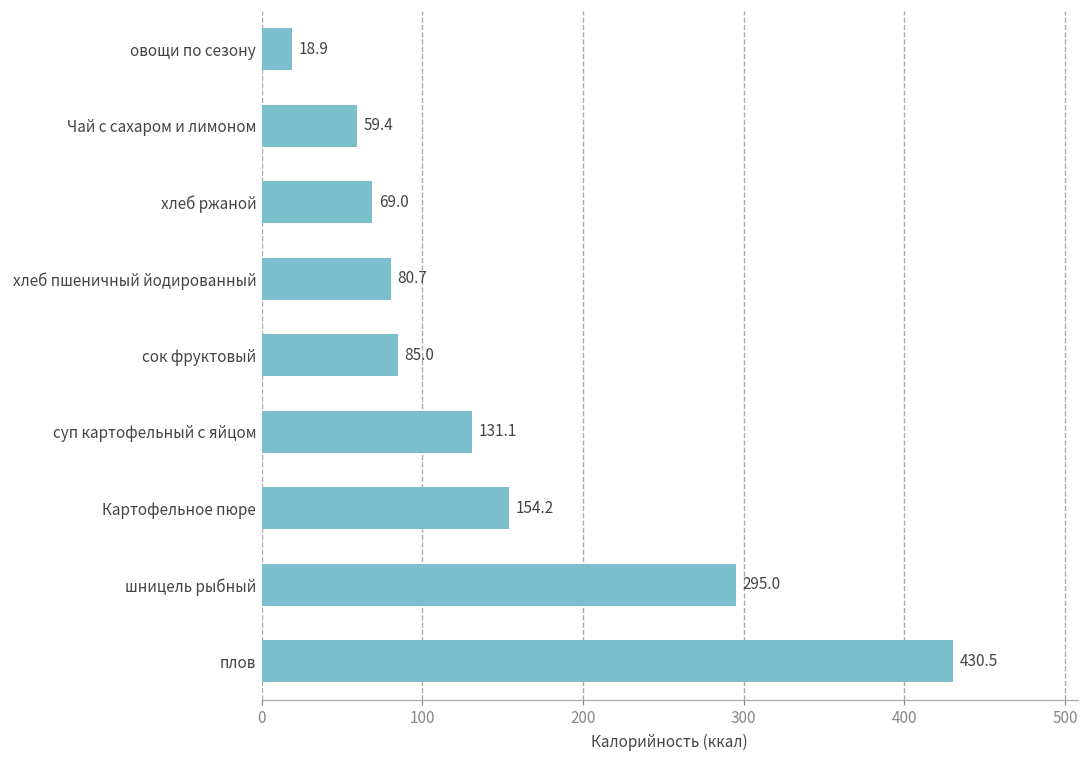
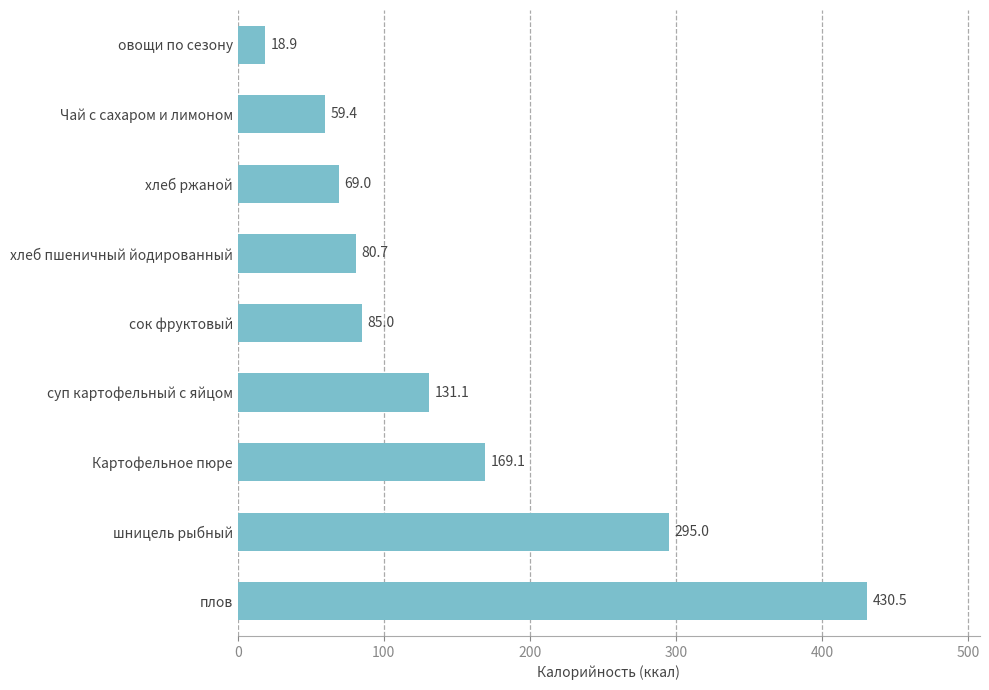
Картофельное пюре: 154.2 -> 169.1
